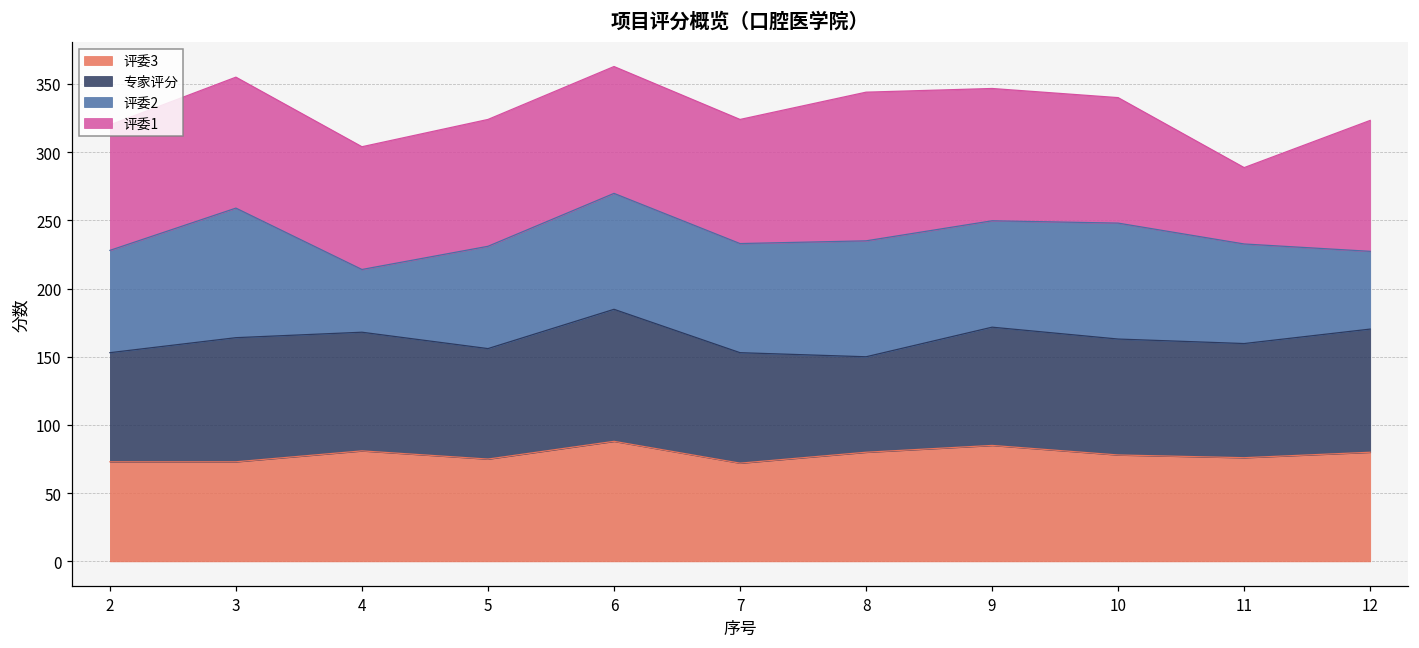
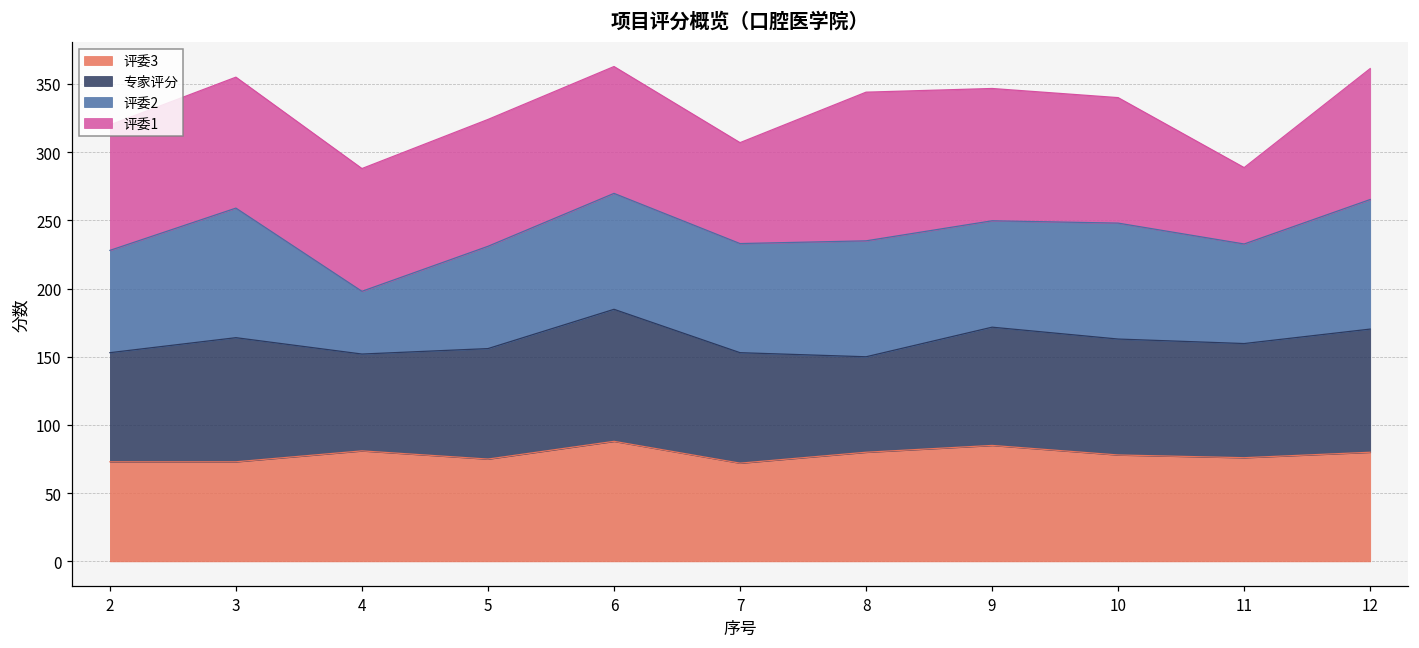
专家评分, 4: 87 -> 71
评委1, 7: 91 -> 74
评委2, 12: 57 -> 95
